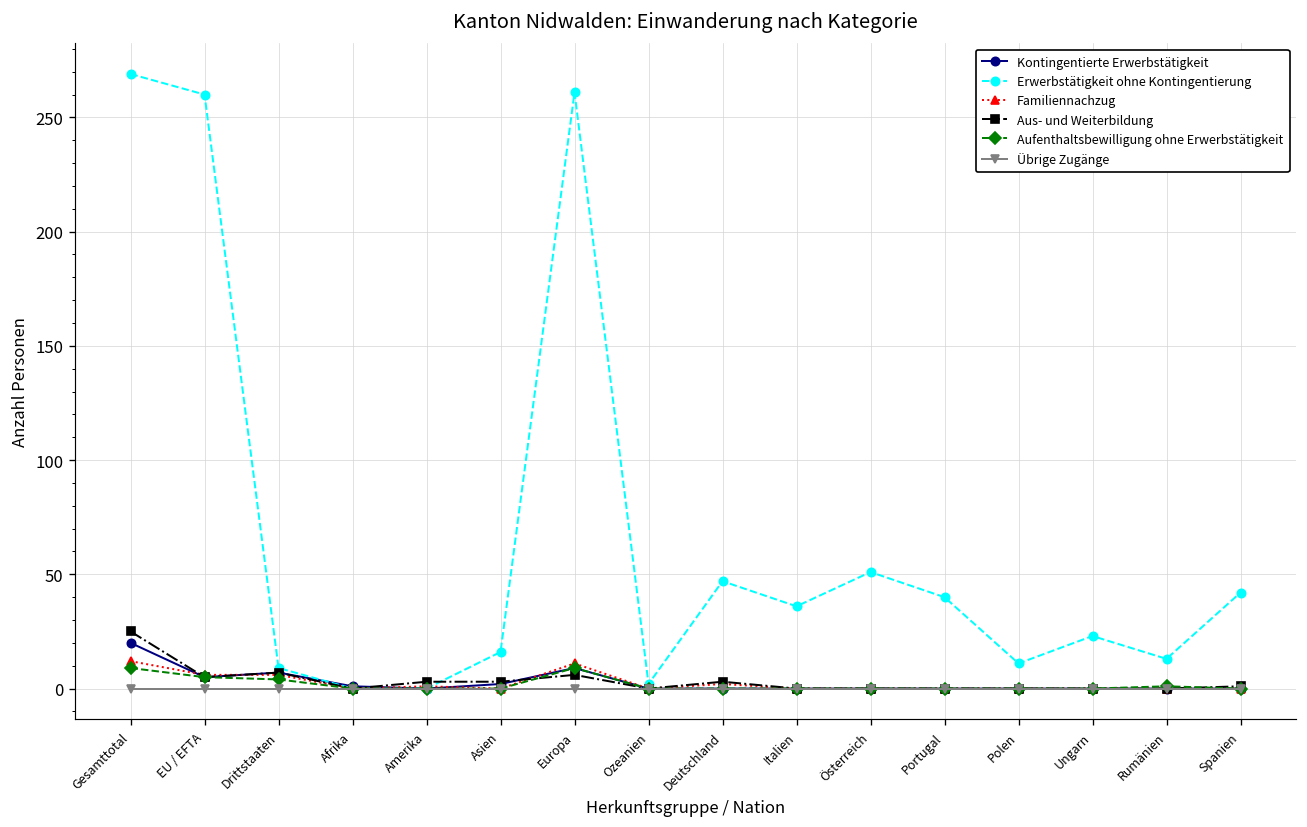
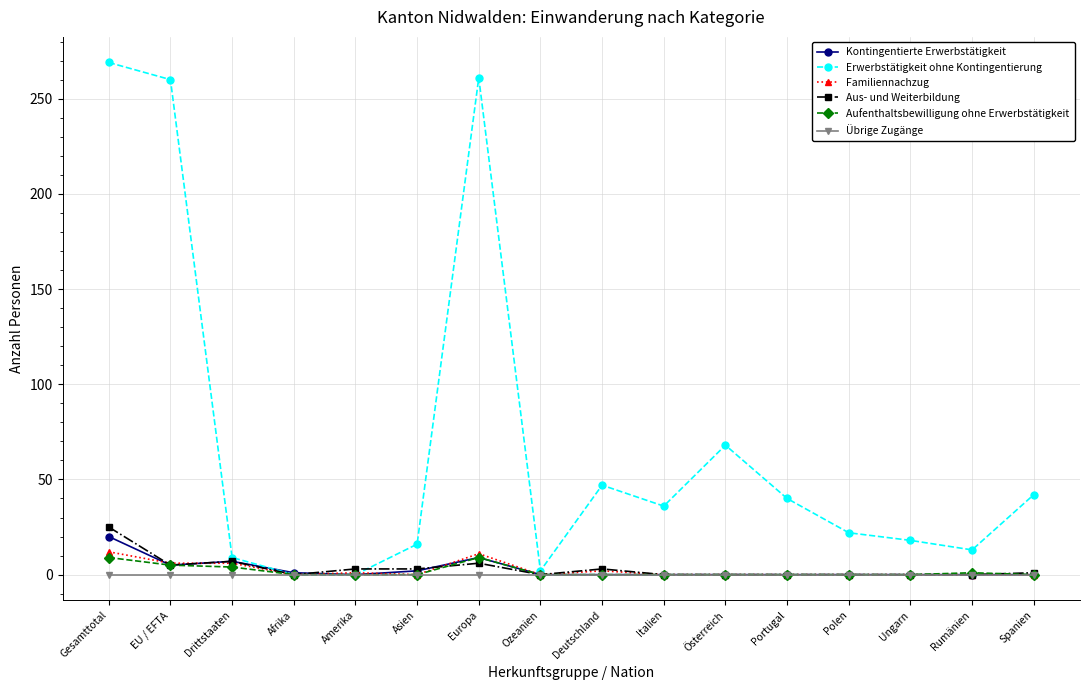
Erwerbstätigkeit ohne Kontingentierung, Österreich: 51 -> 68
Erwerbstätigkeit ohne Kontingentierung, Polen: 11 -> 22
Erwerbstätigkeit ohne Kontingentierung, Ungarn: 23 -> 18
